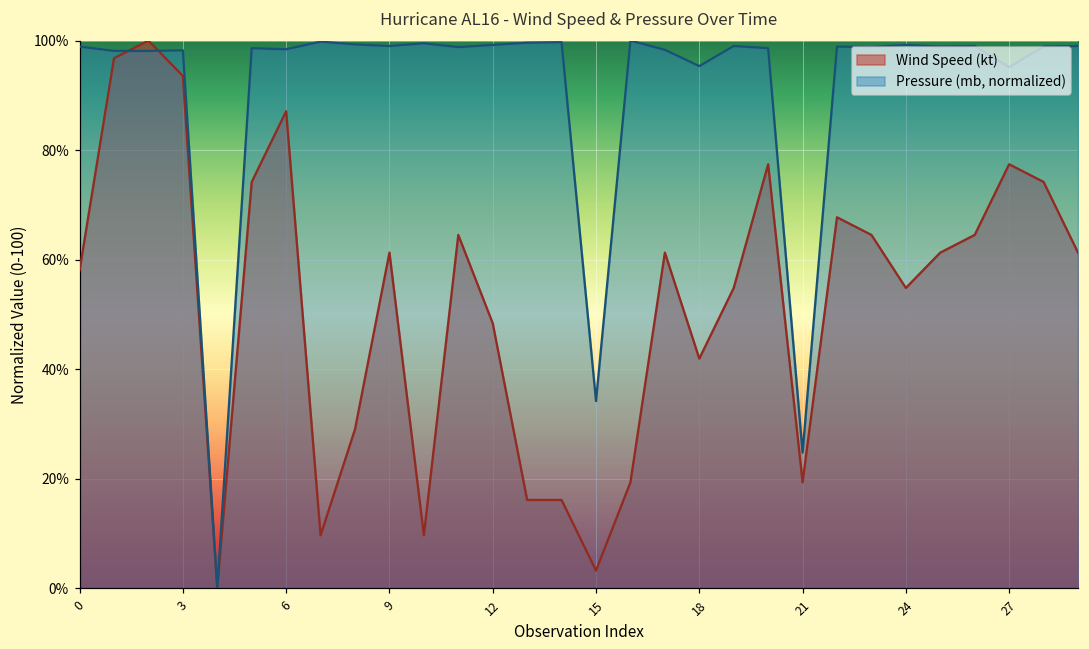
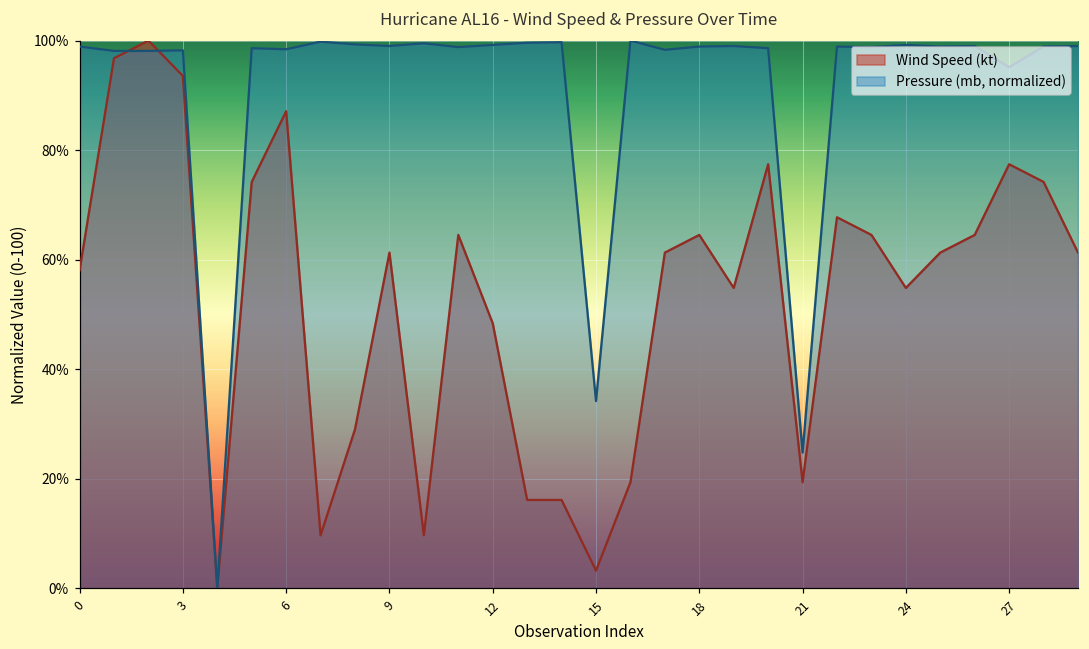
Wind Speed (kt), 18: 42% -> 65%
Pressure (mb, normalized), 18: 95% -> 99%
